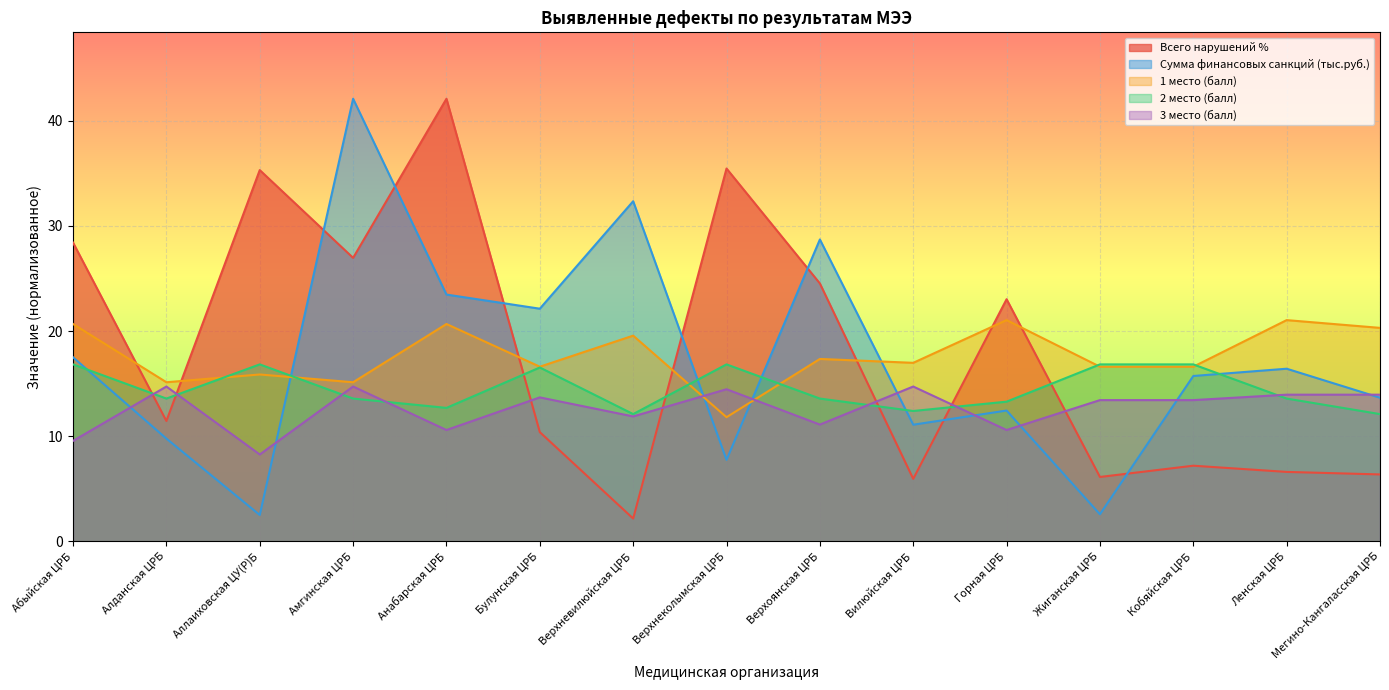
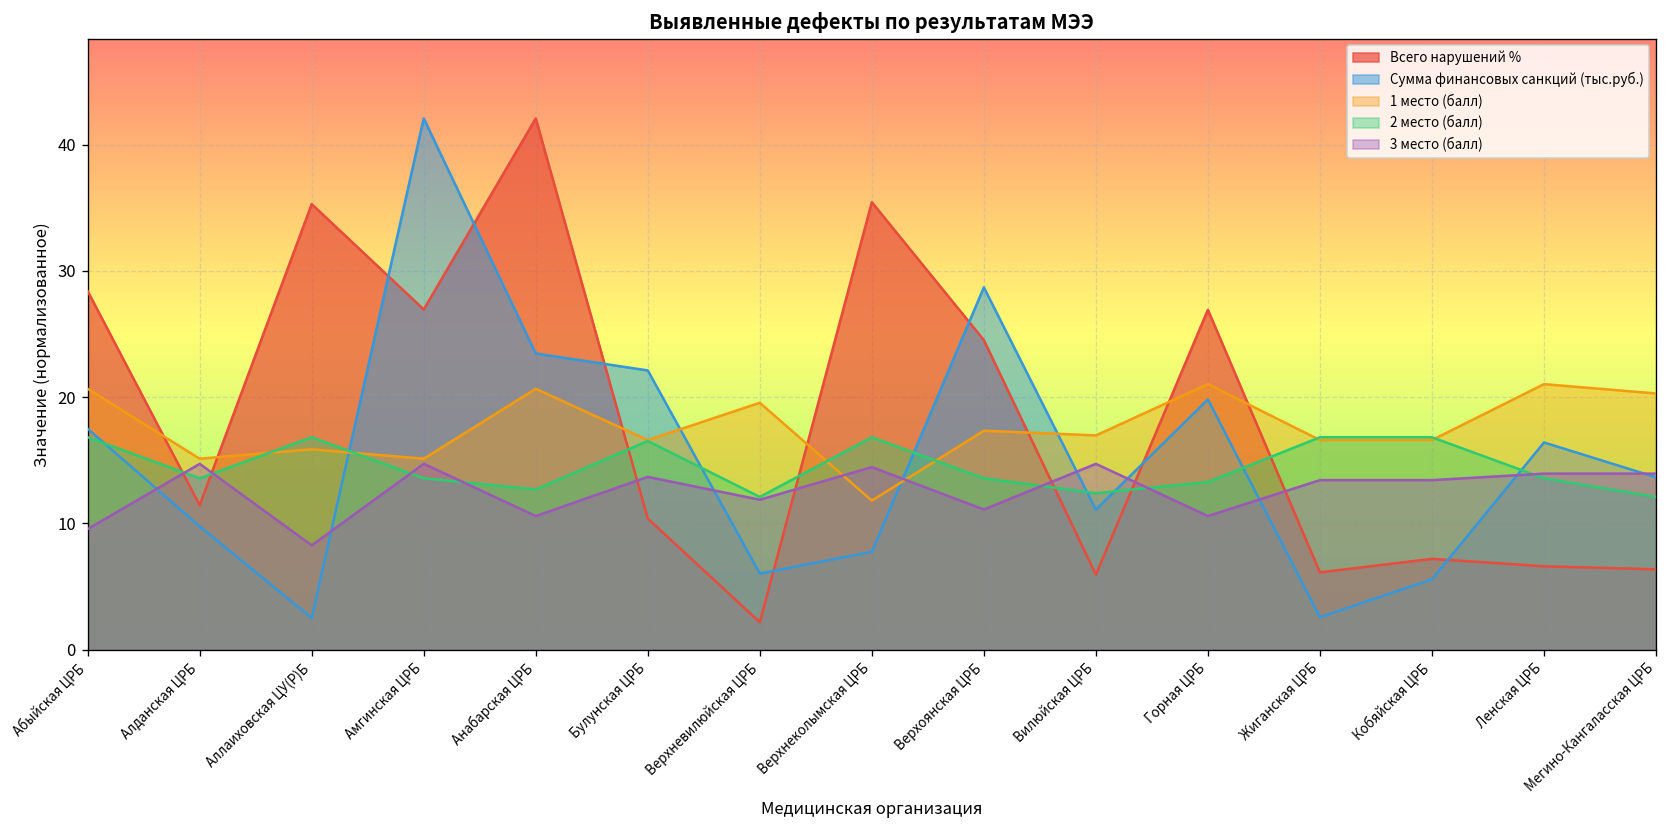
Сумма финансовых санкций (тыс.руб.), Верхневилюйская ЦРБ: 32.3 -> 6.0
Всего нарушений %, Горная ЦРБ: 23.0 -> 26.9
Сумма финансовых санкций (тыс.руб.), Горная ЦРБ: 12.4 -> 19.8
Сумма финансовых санкций (тыс.руб.), Кобяйская ЦРБ: 15.7 -> 5.6
